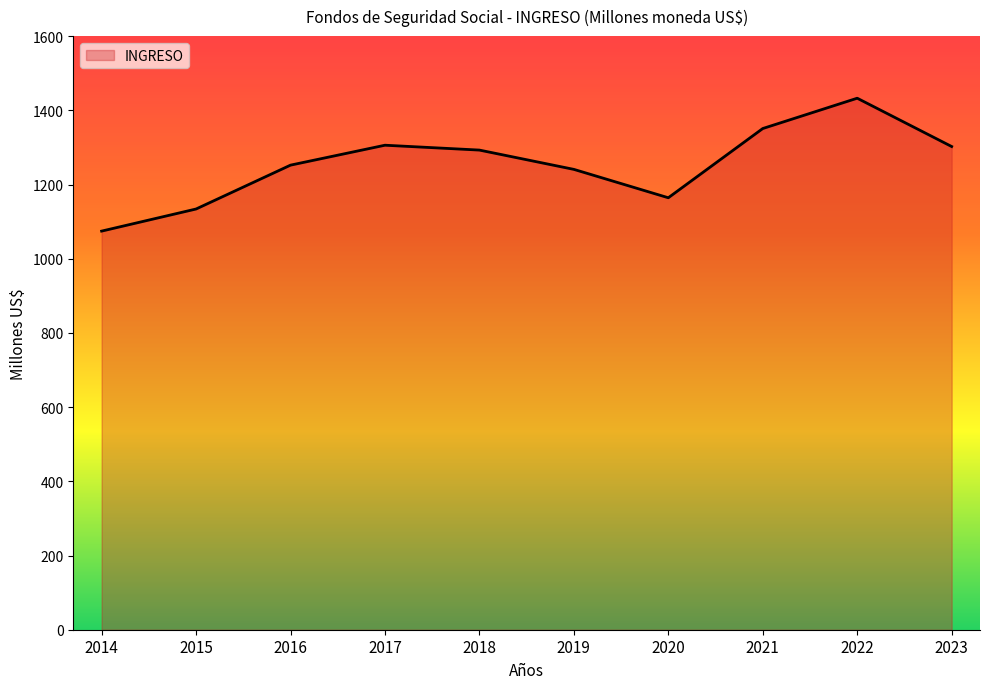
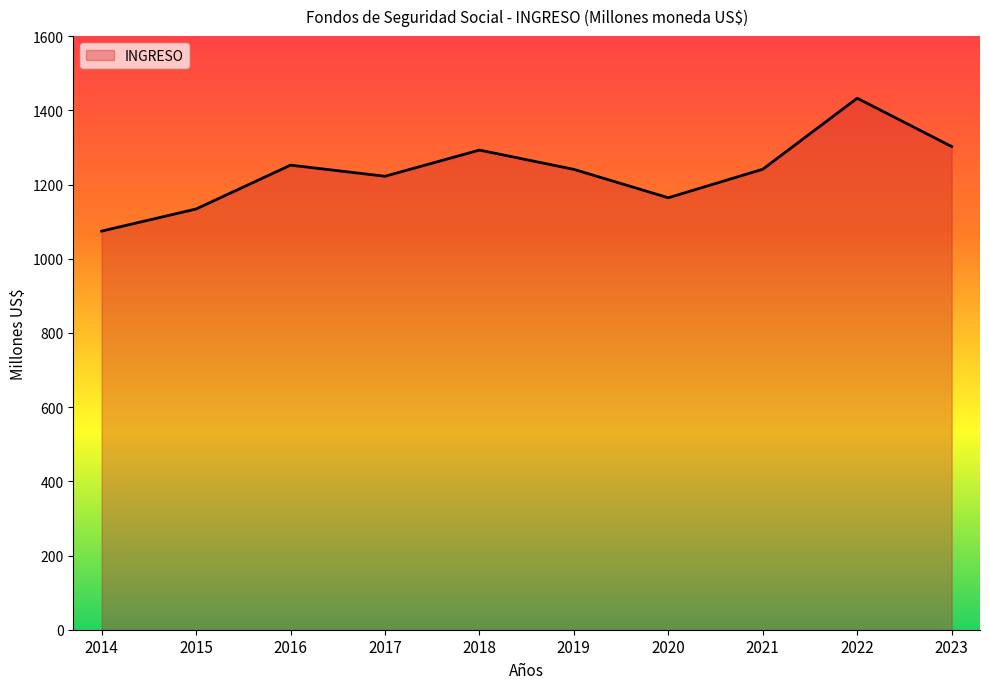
2017: 1310 -> 1220
2021: 1350 -> 1240
